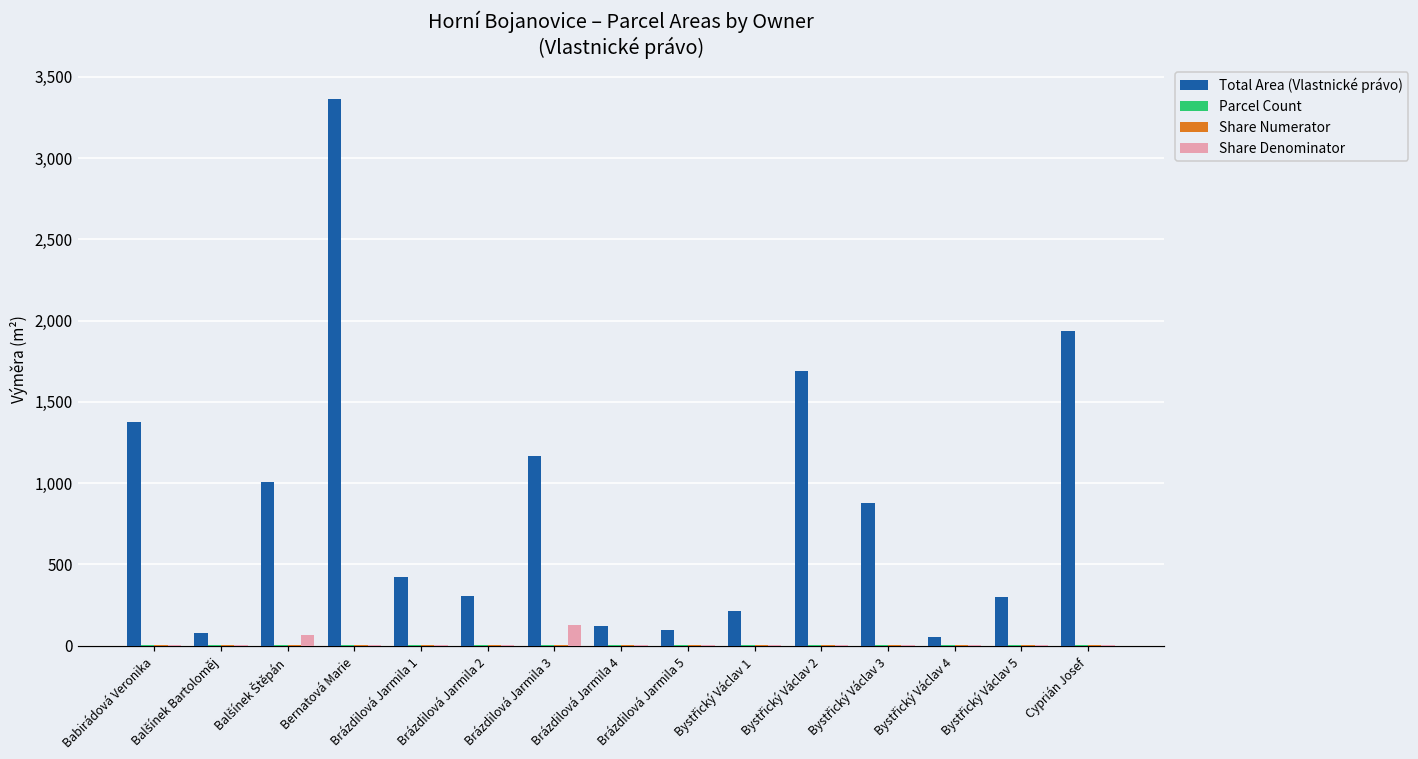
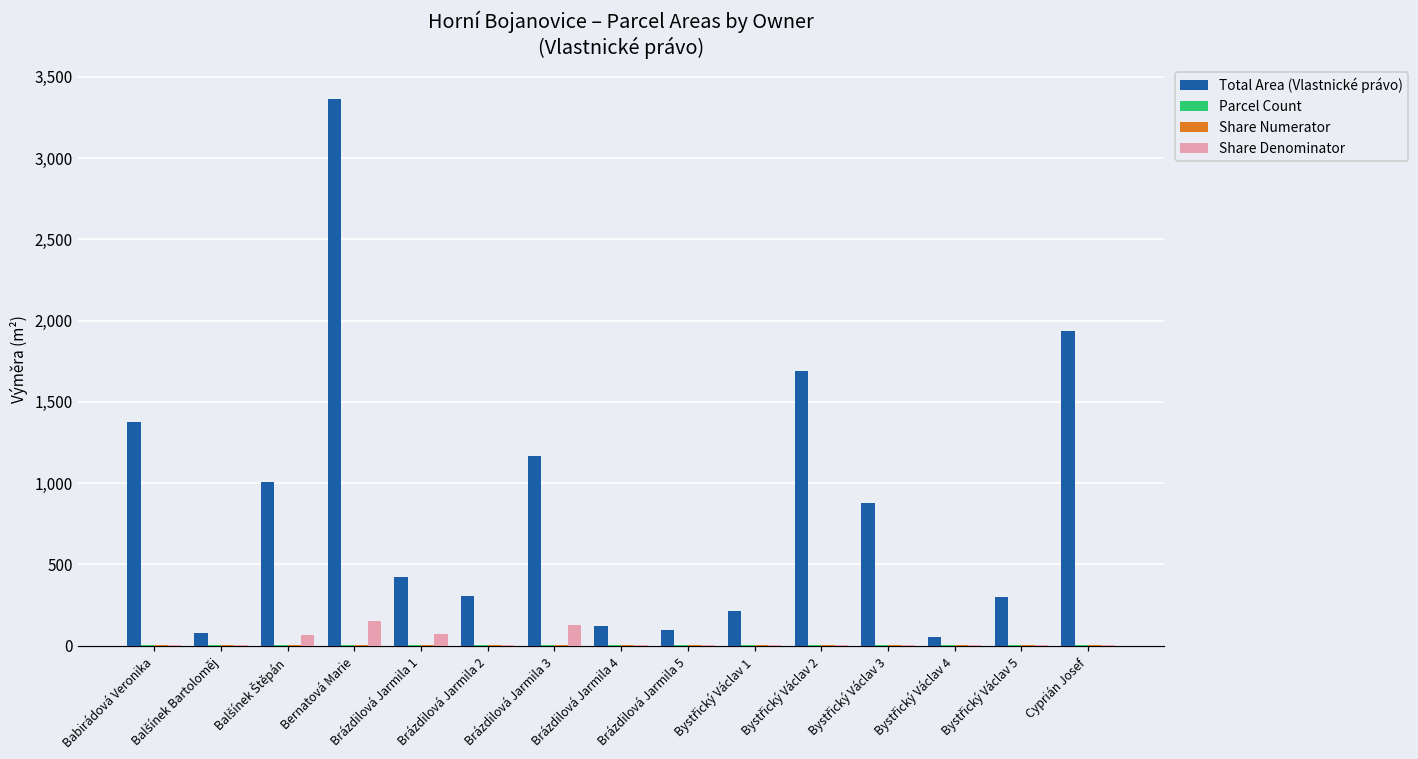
Share Denominator, Bernatová Marie: 0 -> 150
Share Denominator, Brázdilová Jarmila 1: 0 -> 70
